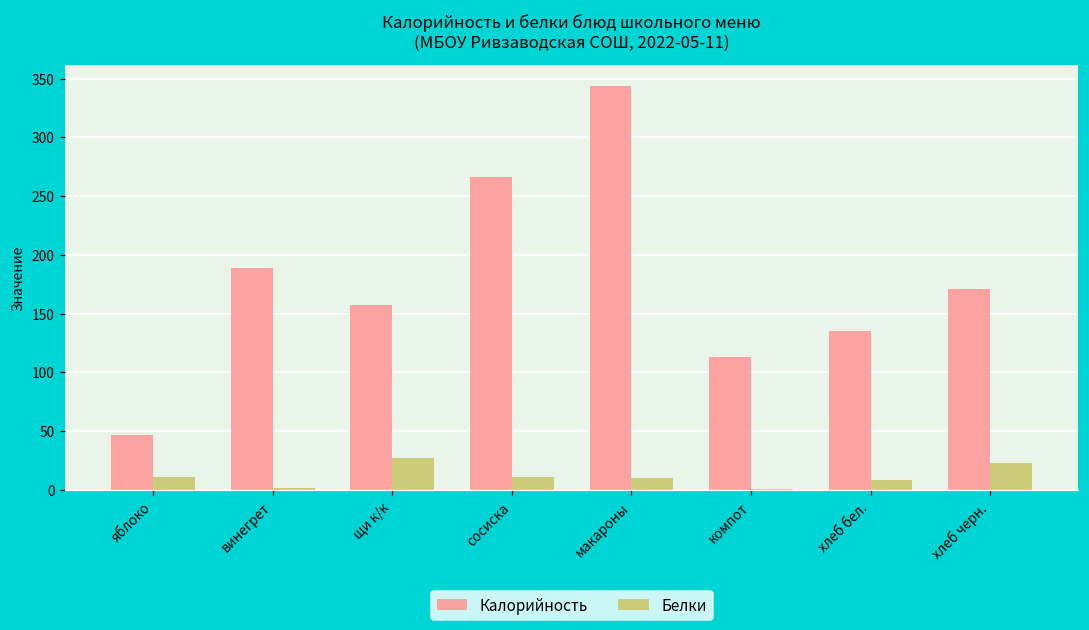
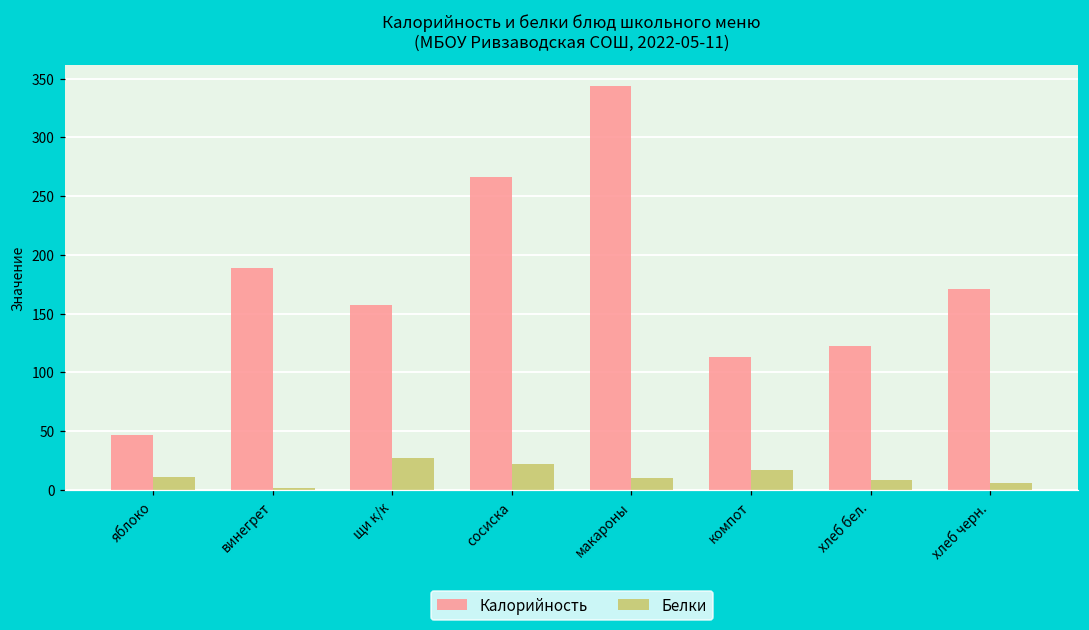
Белки, сосиска: 11 -> 22
Белки, компот: 1 -> 17
Калорийность, хлеб бел.: 135 -> 122
Белки, хлеб черн.: 23 -> 6
